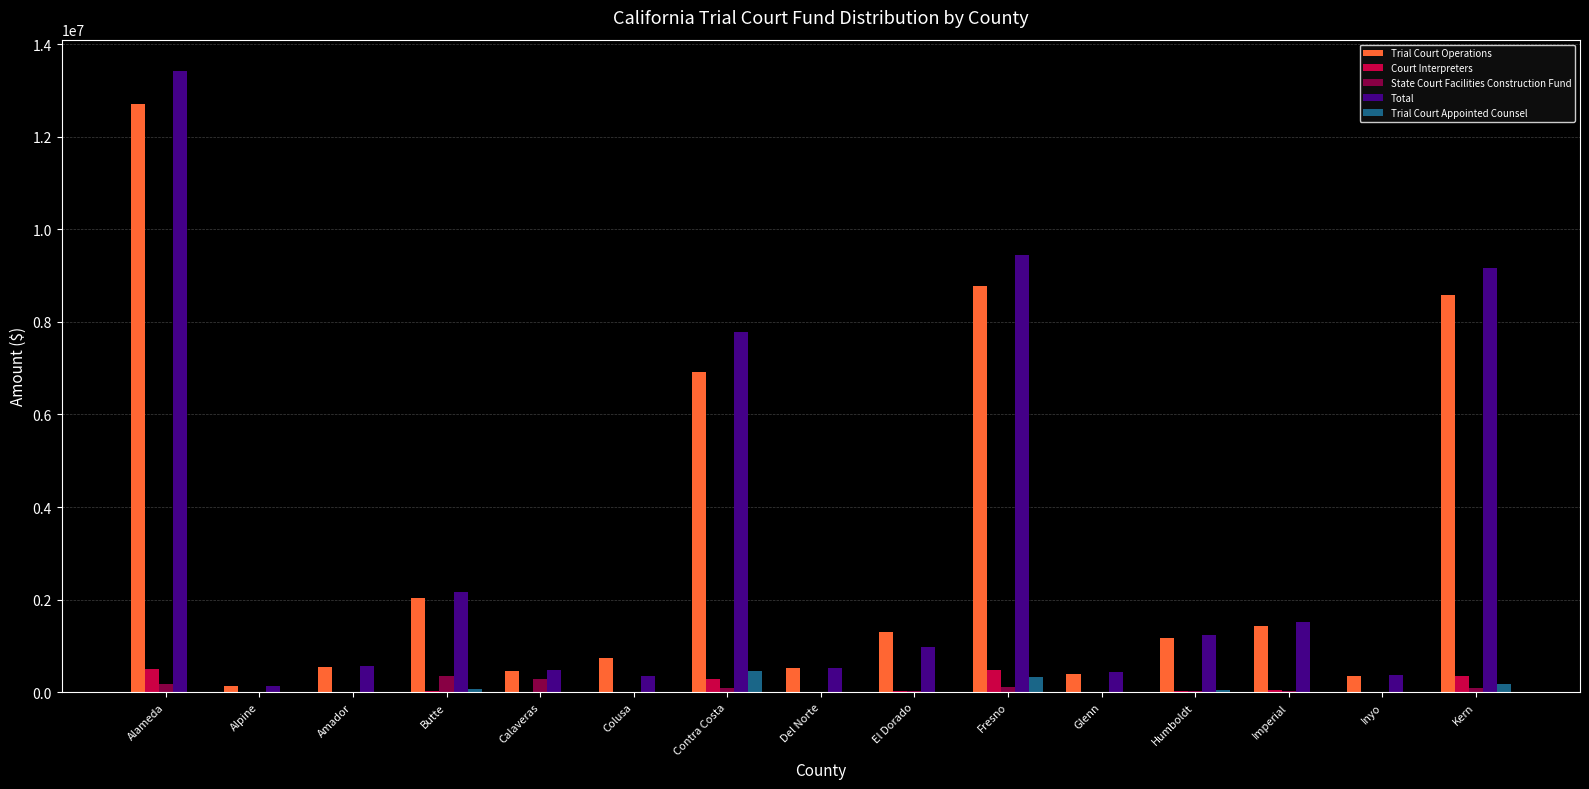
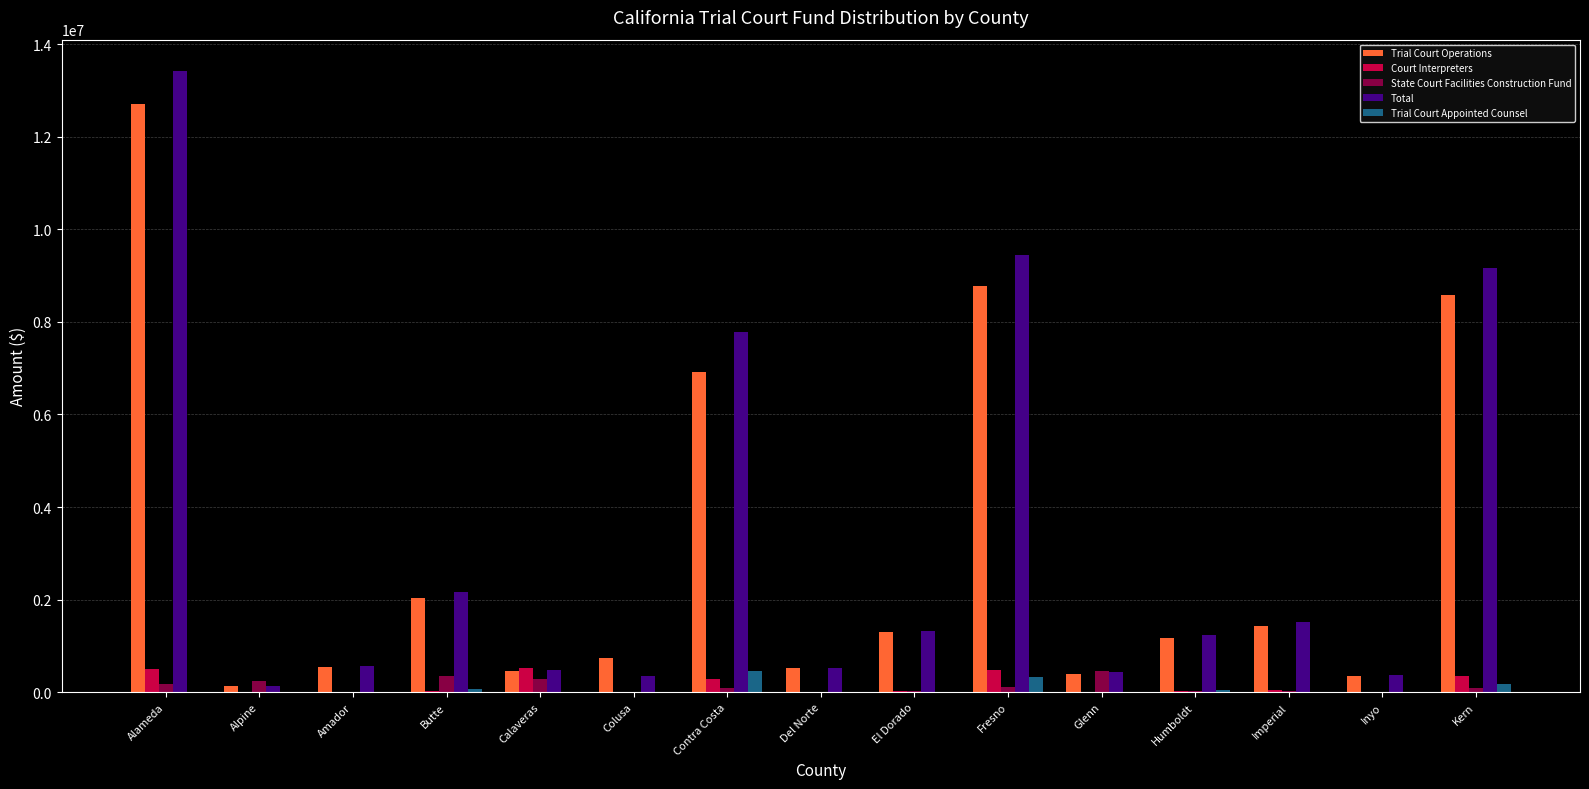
State Court Facilities Construction Fund, Alpine: 0 -> 200000
Court Interpreters, Calaveras: 0 -> 500000
Total, El Dorado: 1000000 -> 1300000
State Court Facilities Construction Fund, Glenn: 0 -> 500000
